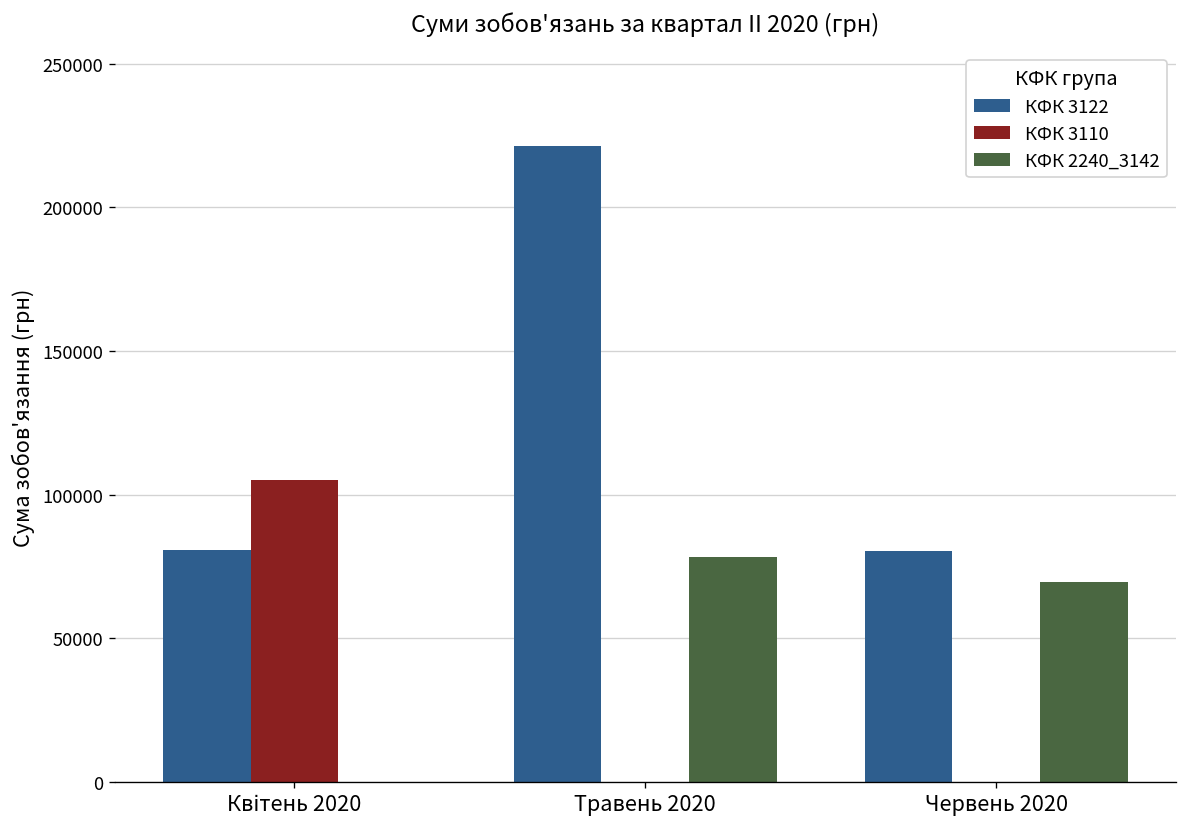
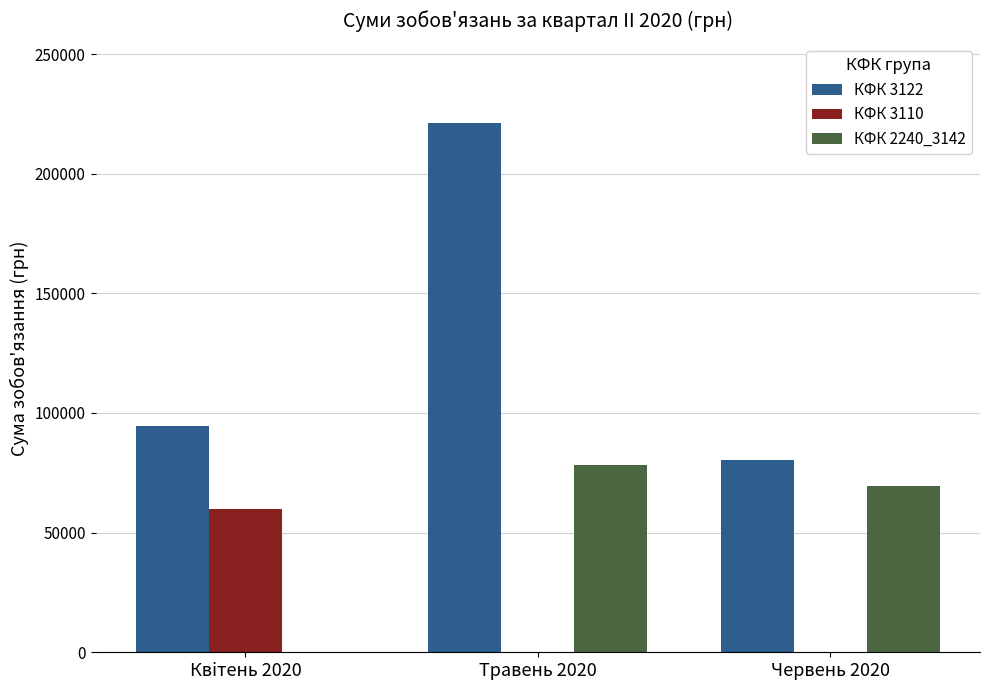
КФК 3122, Квітень 2020: 81000 -> 95000
КФК 3110, Квітень 2020: 105000 -> 60000
